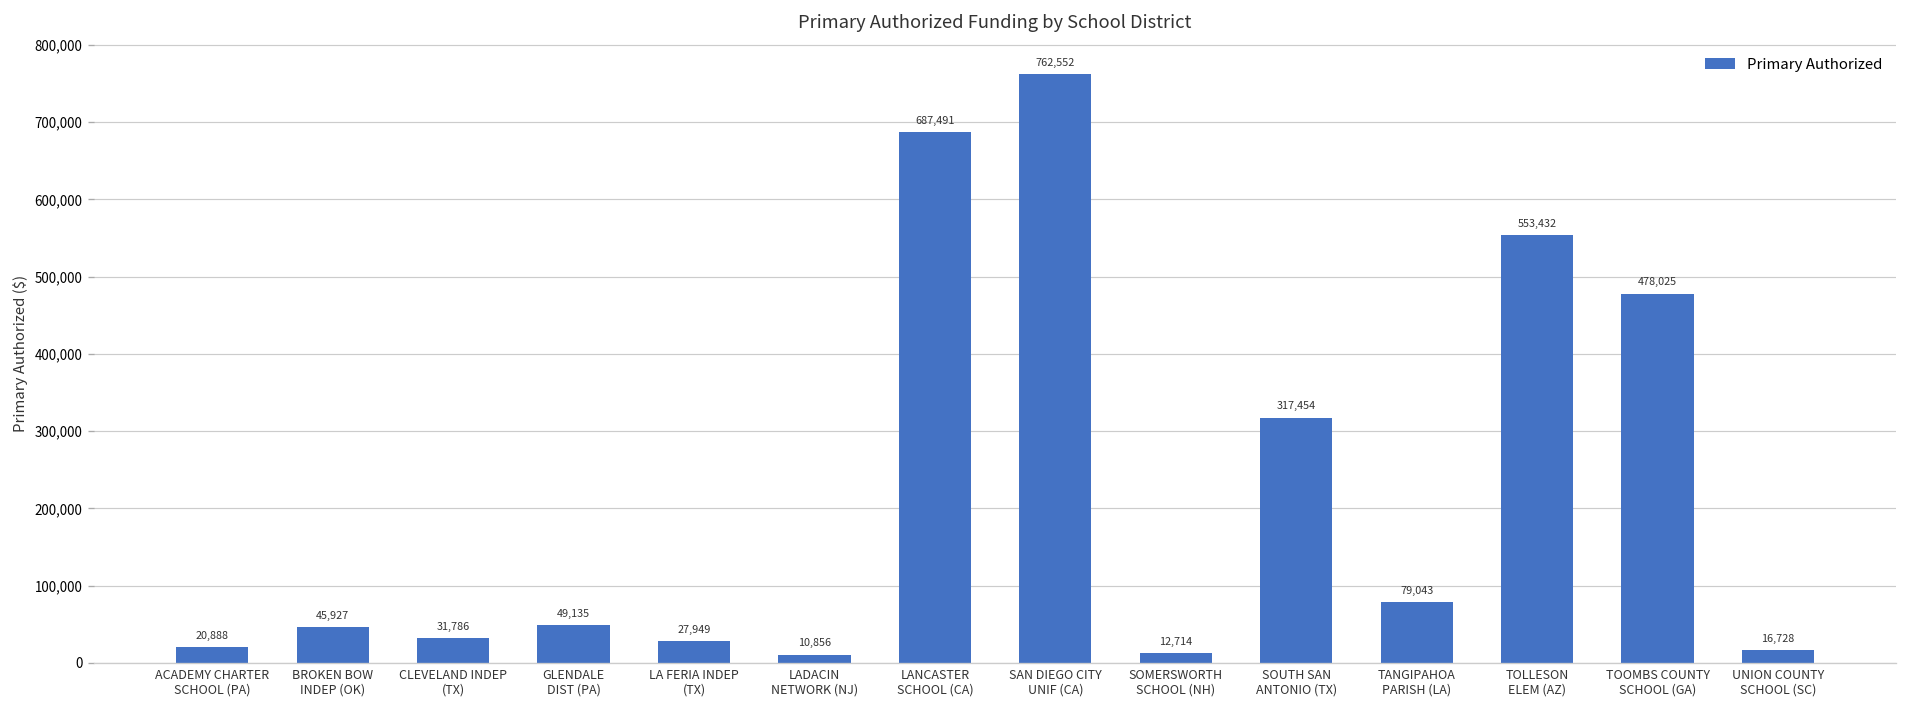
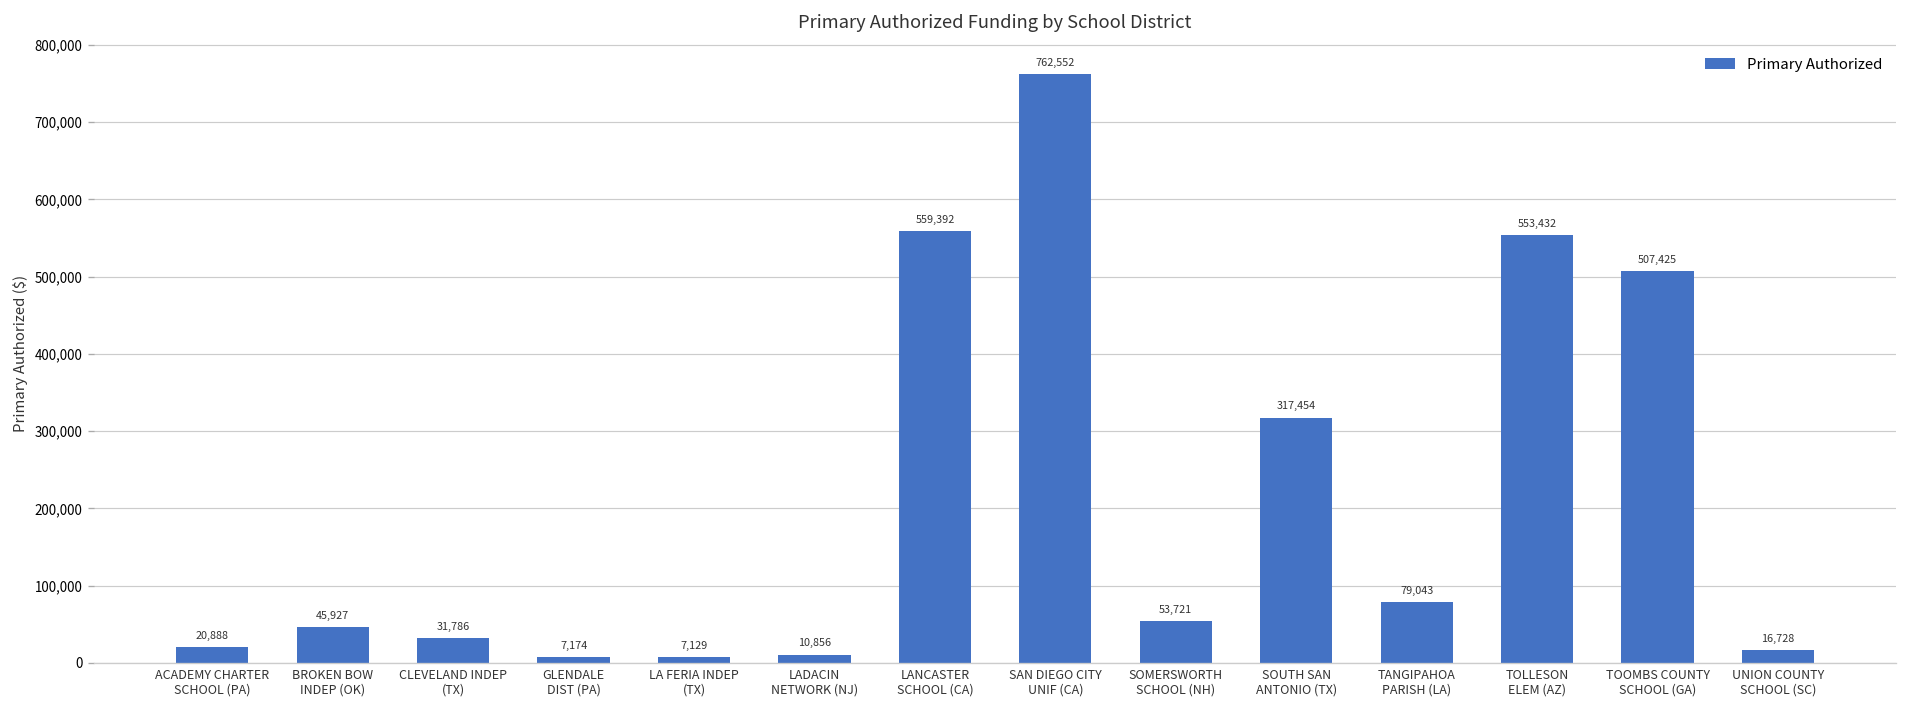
GLENDALE DIST (PA): 49,135 -> 7,174
LA FERIA INDEP (TX): 27,949 -> 7,129
LANCASTER SCHOOL (CA): 687,491 -> 559,392
SOMERSWORTH SCHOOL (NH): 12,714 -> 53,721
TOOMBS COUNTY SCHOOL (GA): 478,025 -> 507,425
